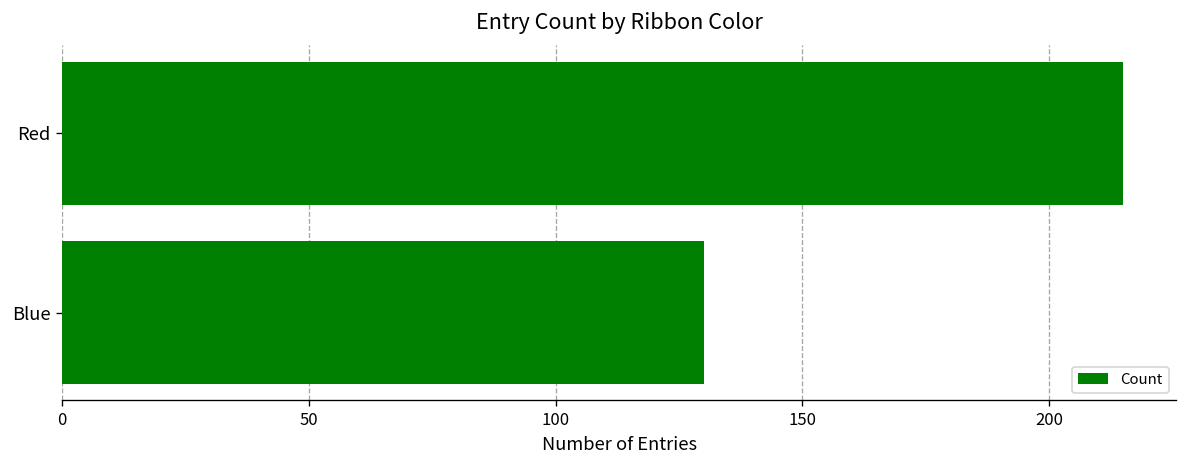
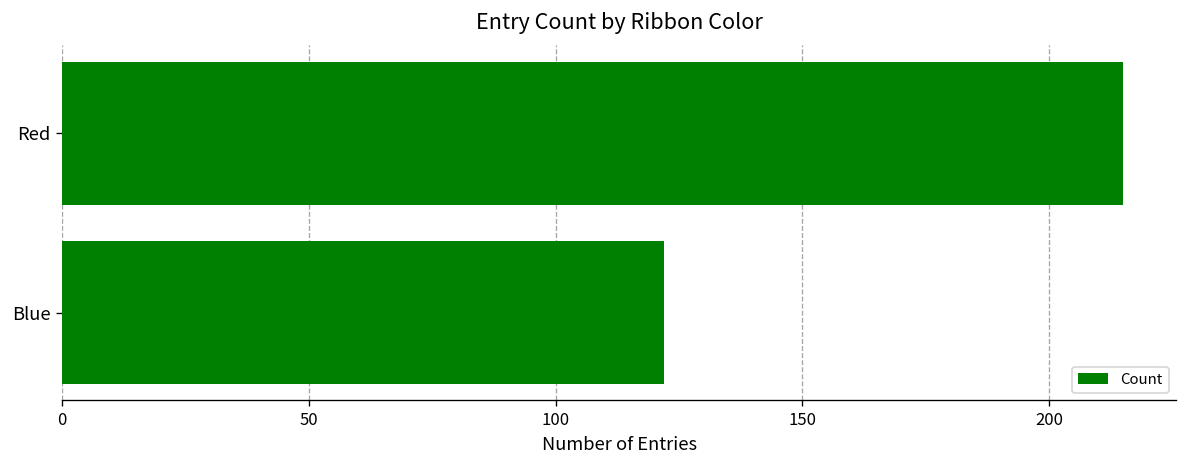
Blue: 130 -> 122
